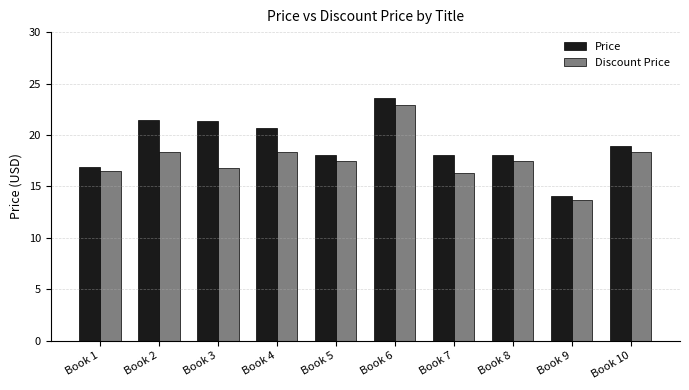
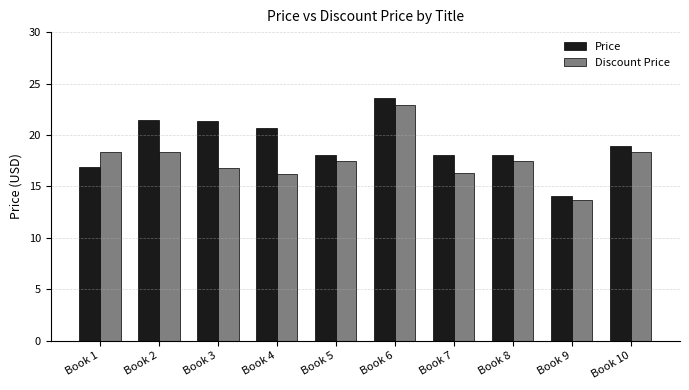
Discount Price, Book 1: 16.5 -> 18.4
Discount Price, Book 4: 18.4 -> 16.2
